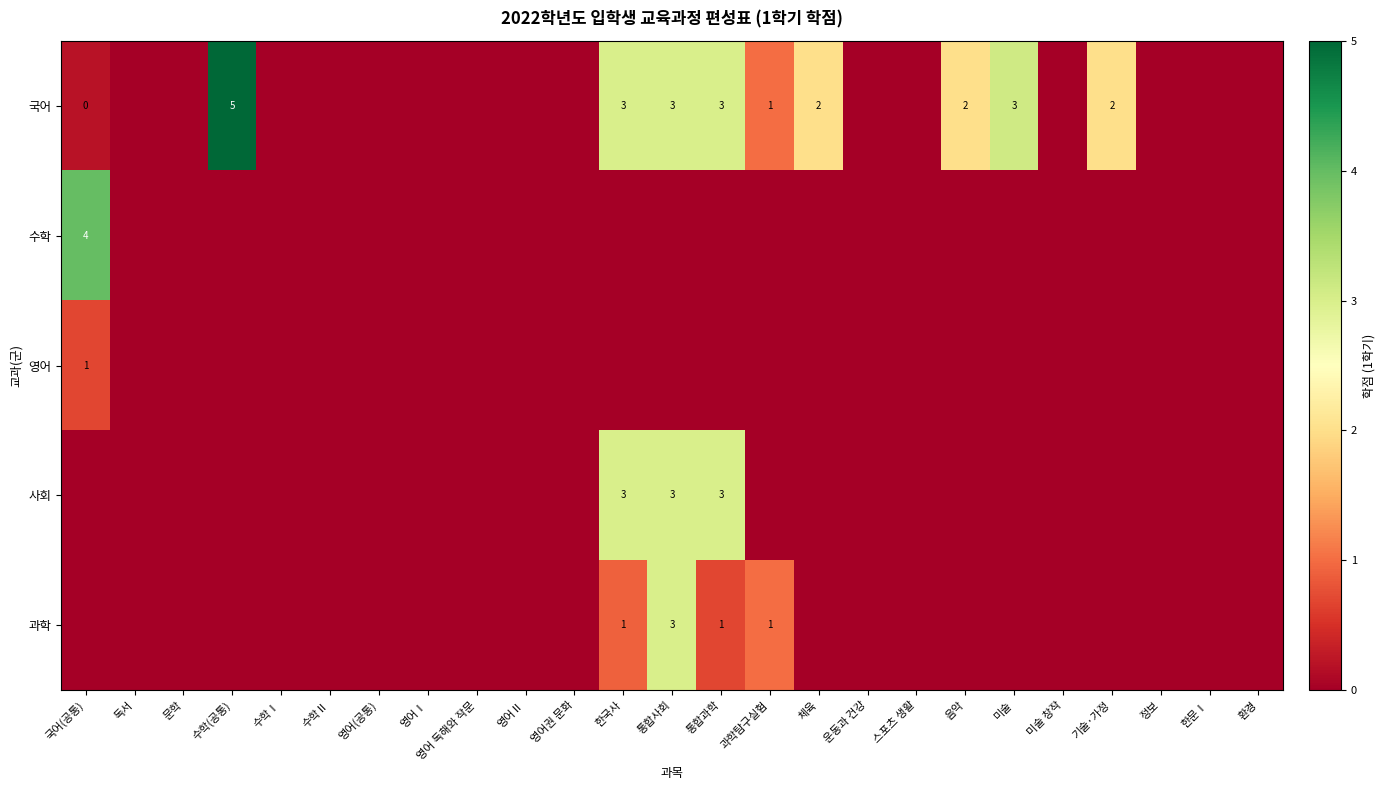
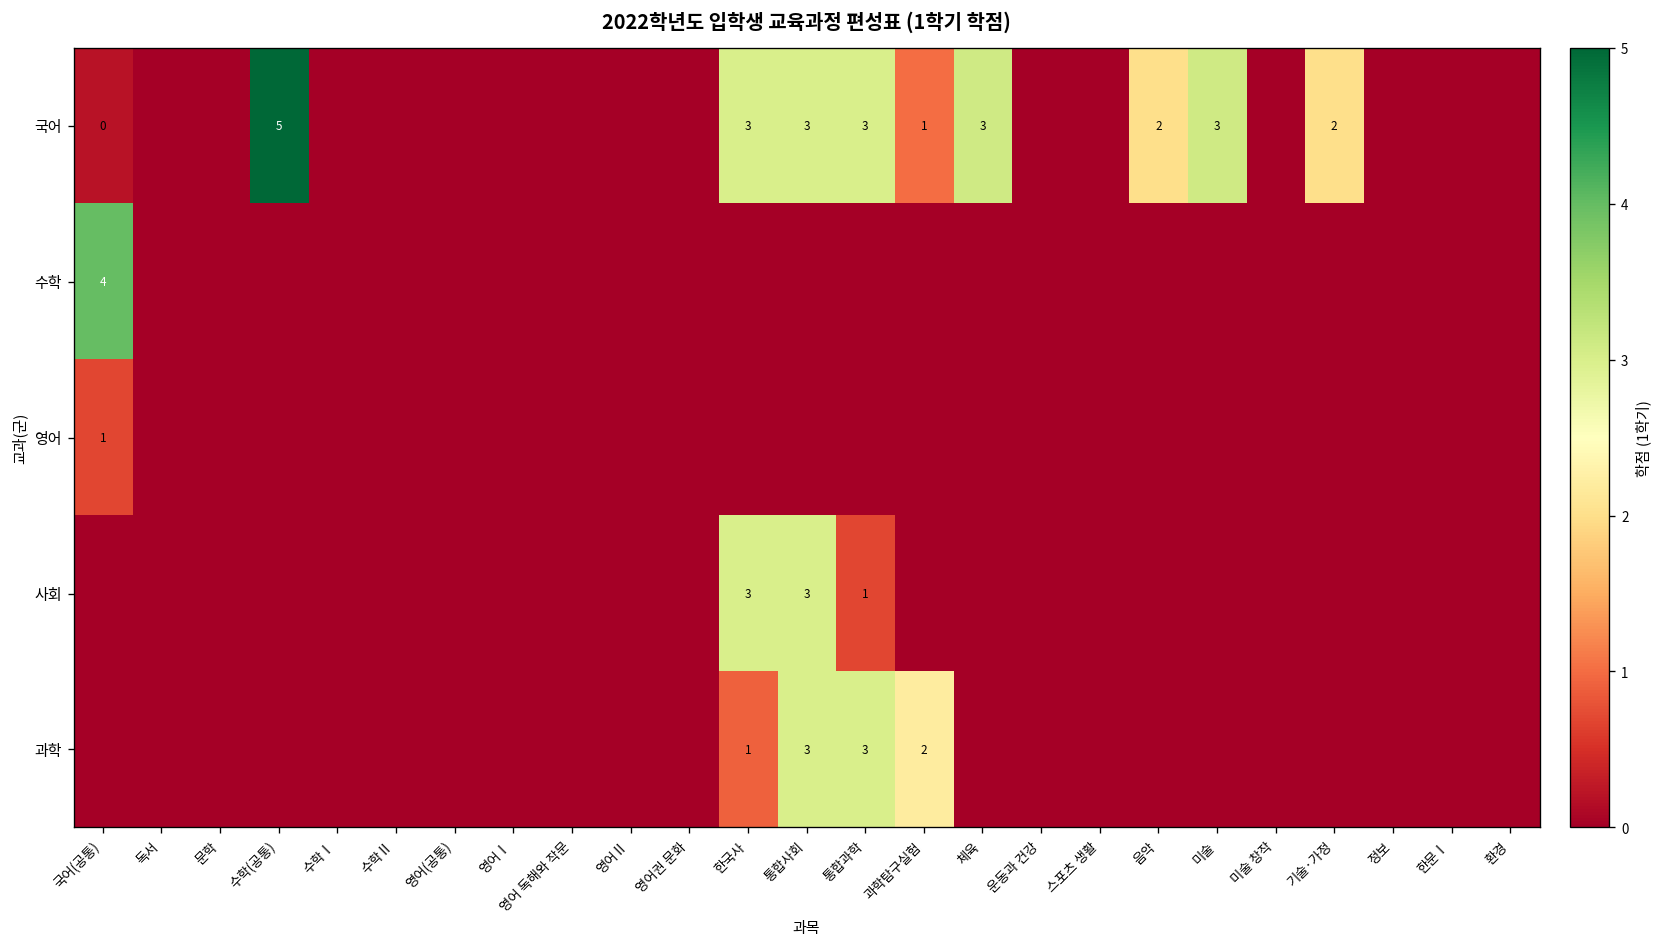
국어, 체육: 2 -> 3
사회, 통합과학: 3 -> 1
과학, 통합과학: 1 -> 3
과학, 과학탐구실험: 1 -> 2
